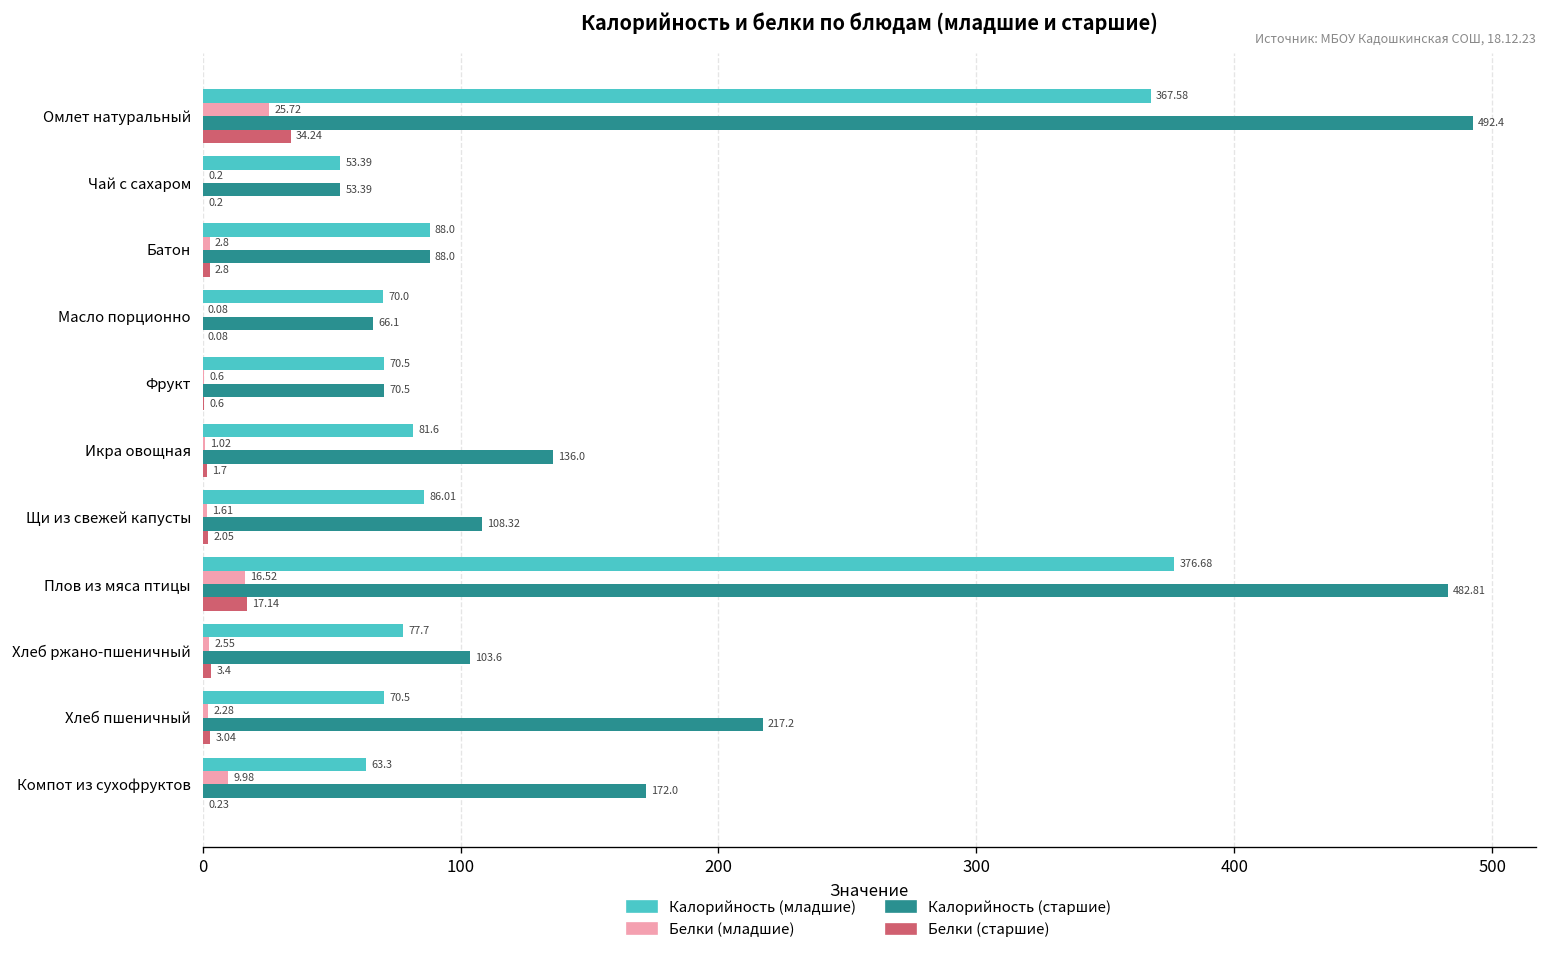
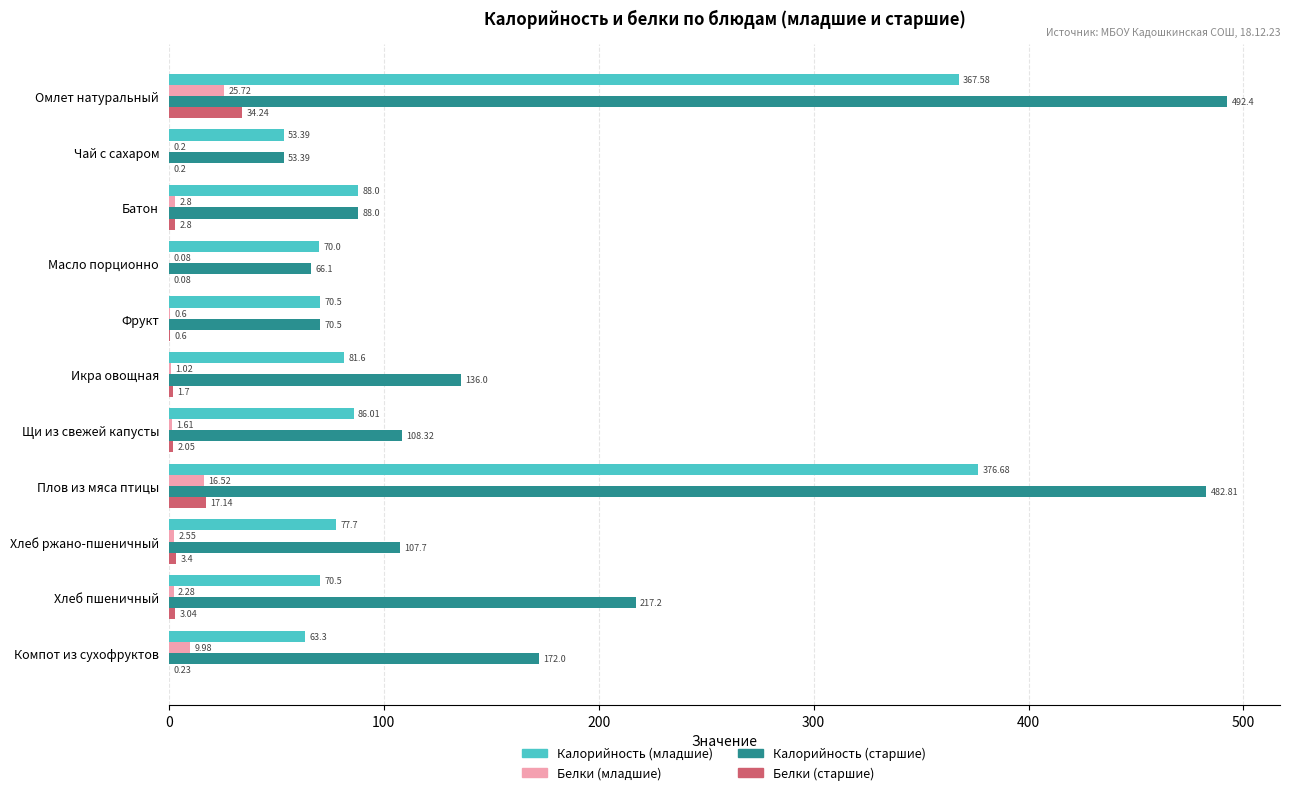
Калорийность (старшие), Хлеб ржано-пшеничный: 103.6 -> 107.7
